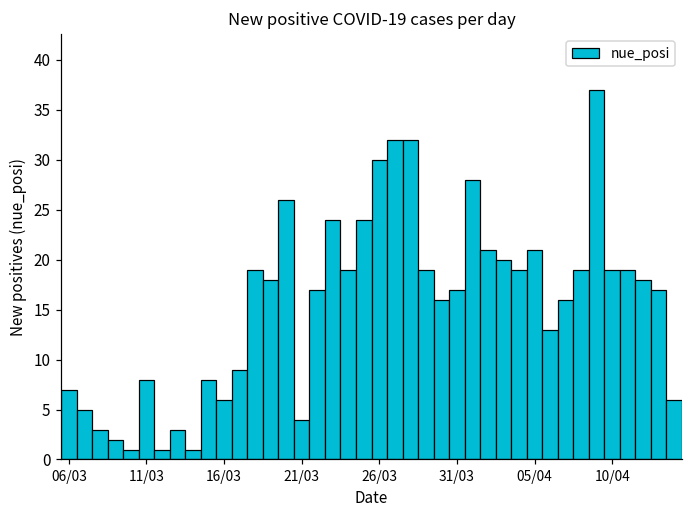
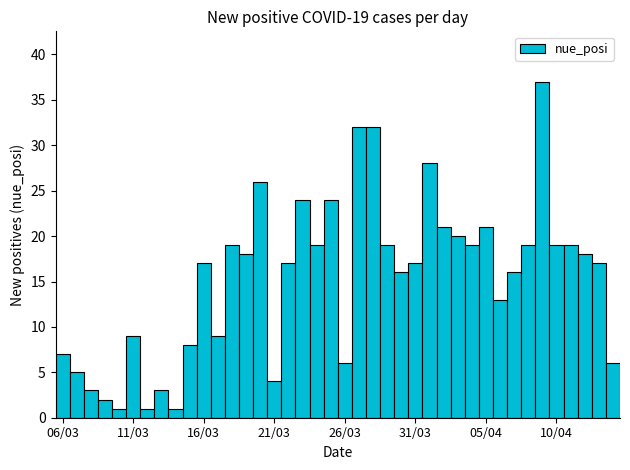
11/03: 8 -> 9
16/03: 6 -> 17
26/03: 30 -> 6
